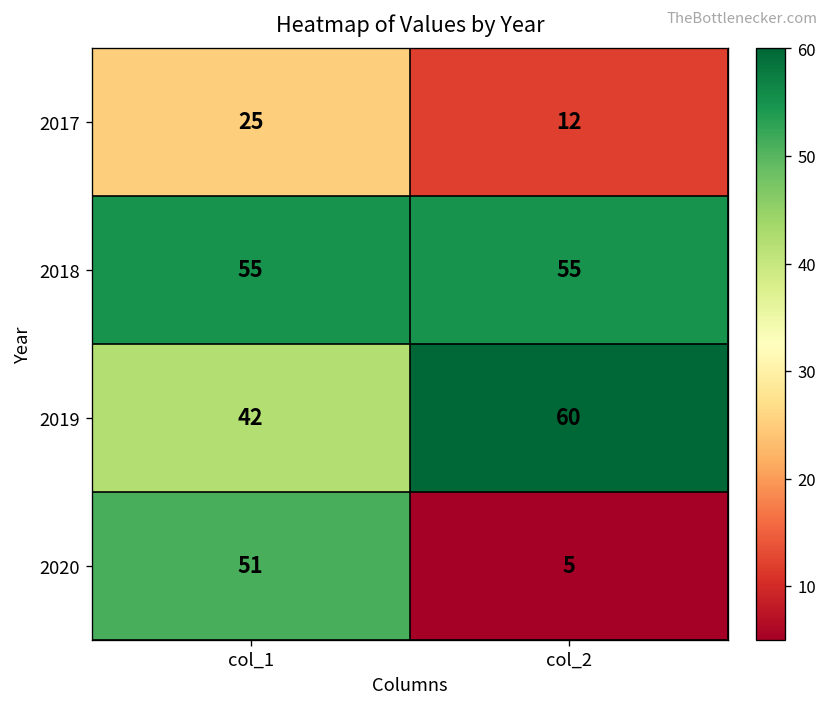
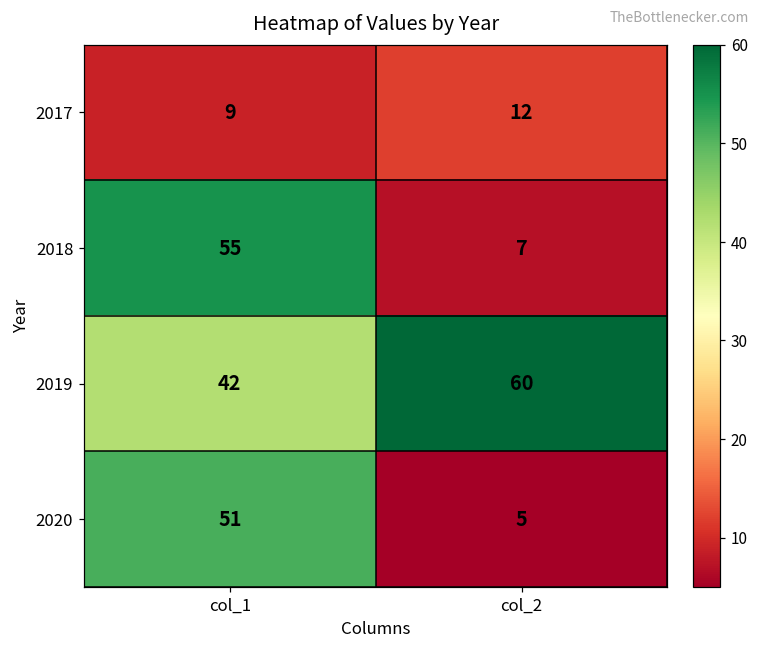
2017, col_1: 25 -> 9
2018, col_2: 55 -> 7
